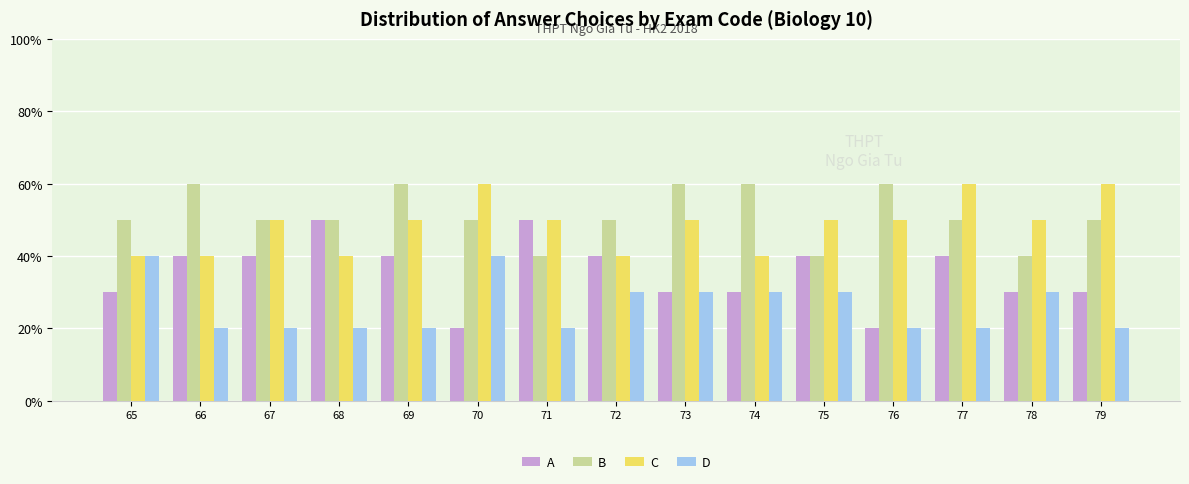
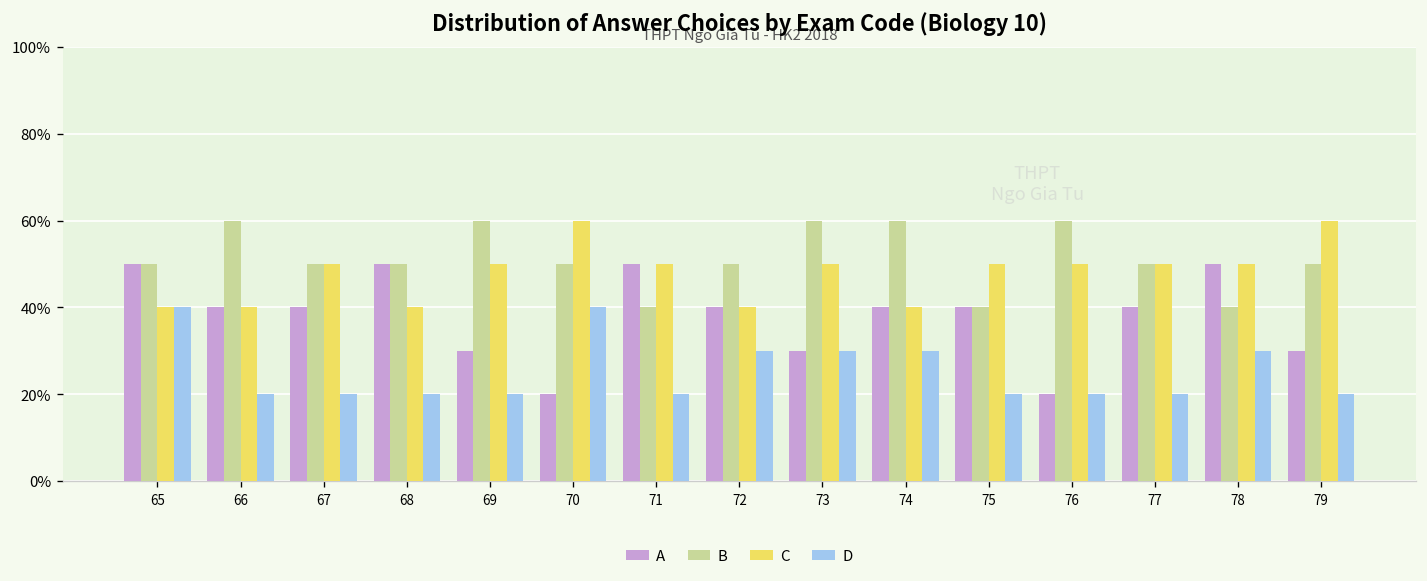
A, 65: 30% -> 50%
A, 69: 40% -> 30%
A, 74: 30% -> 40%
D, 75: 30% -> 20%
C, 77: 60% -> 50%
A, 78: 30% -> 50%
